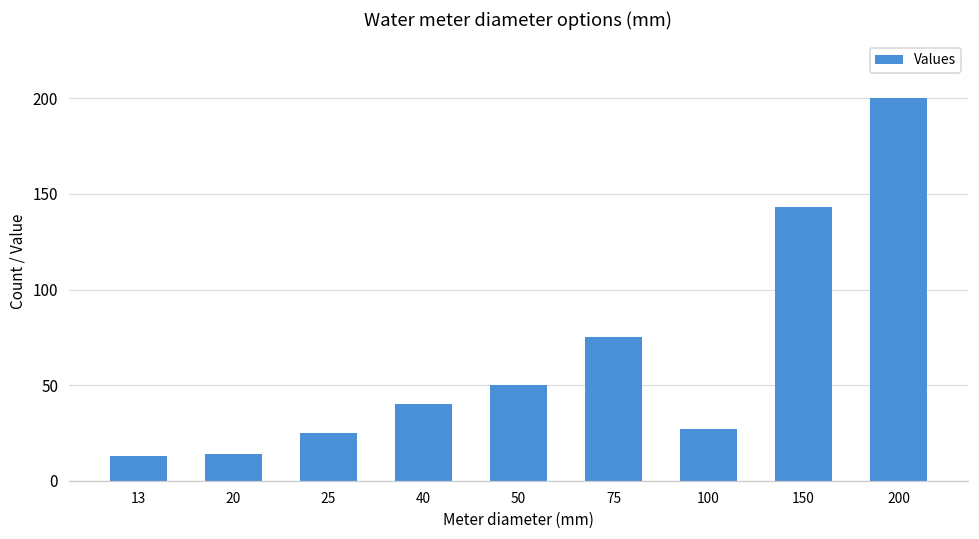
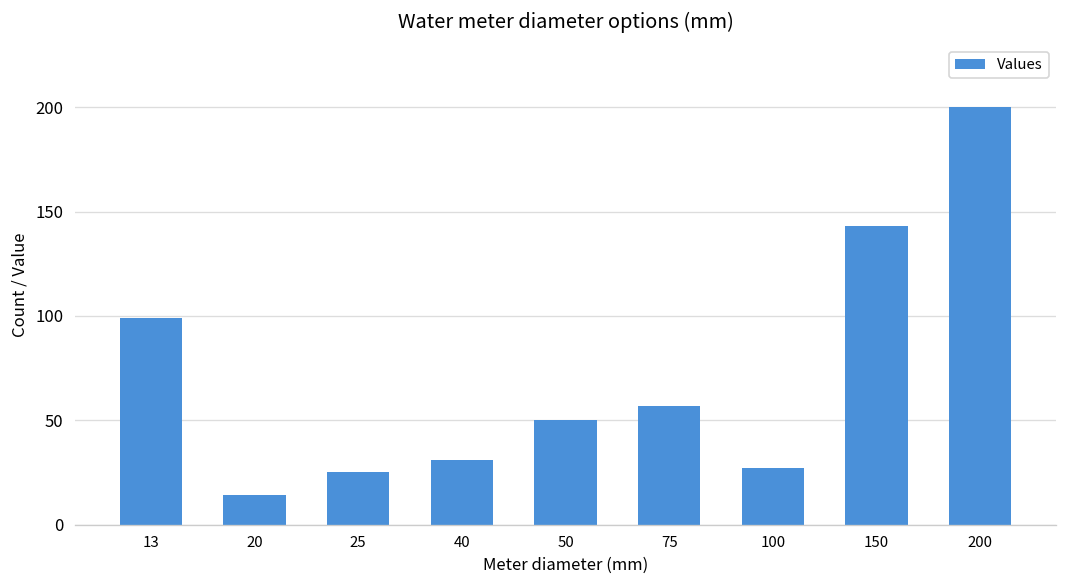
13: 13 -> 99
40: 40 -> 31
75: 75 -> 57
